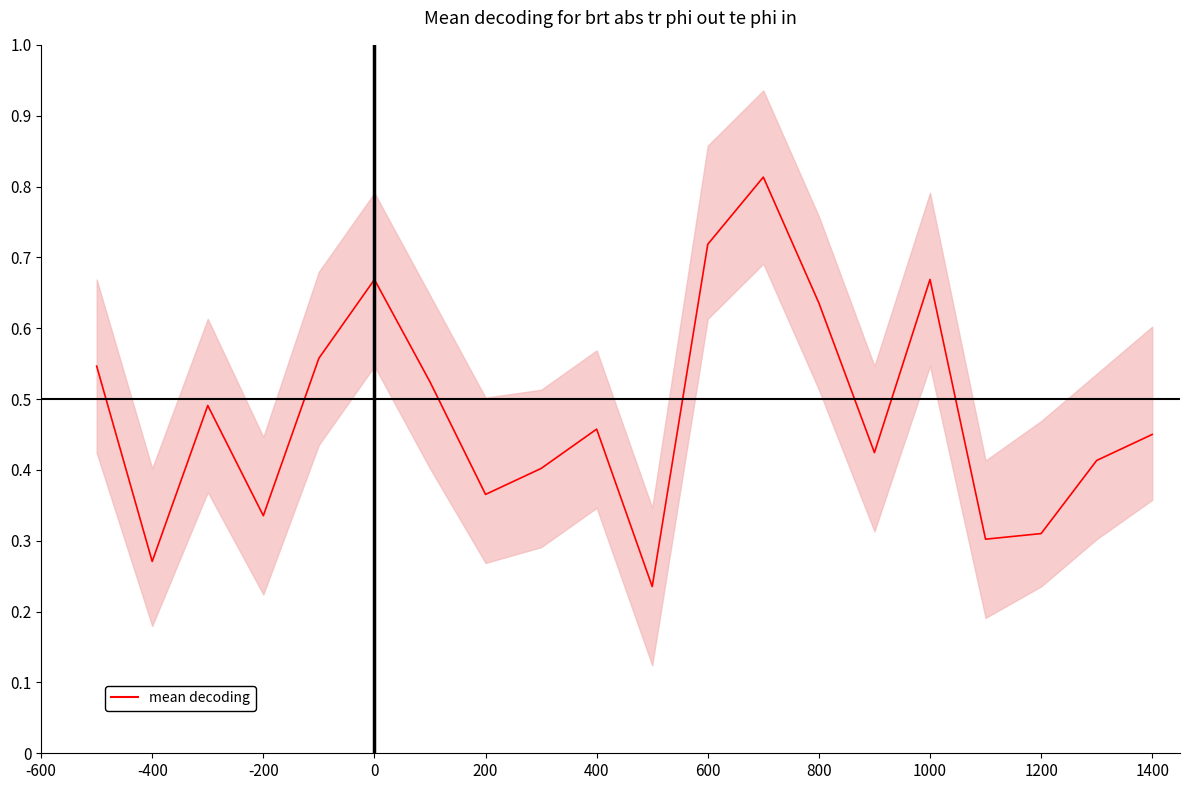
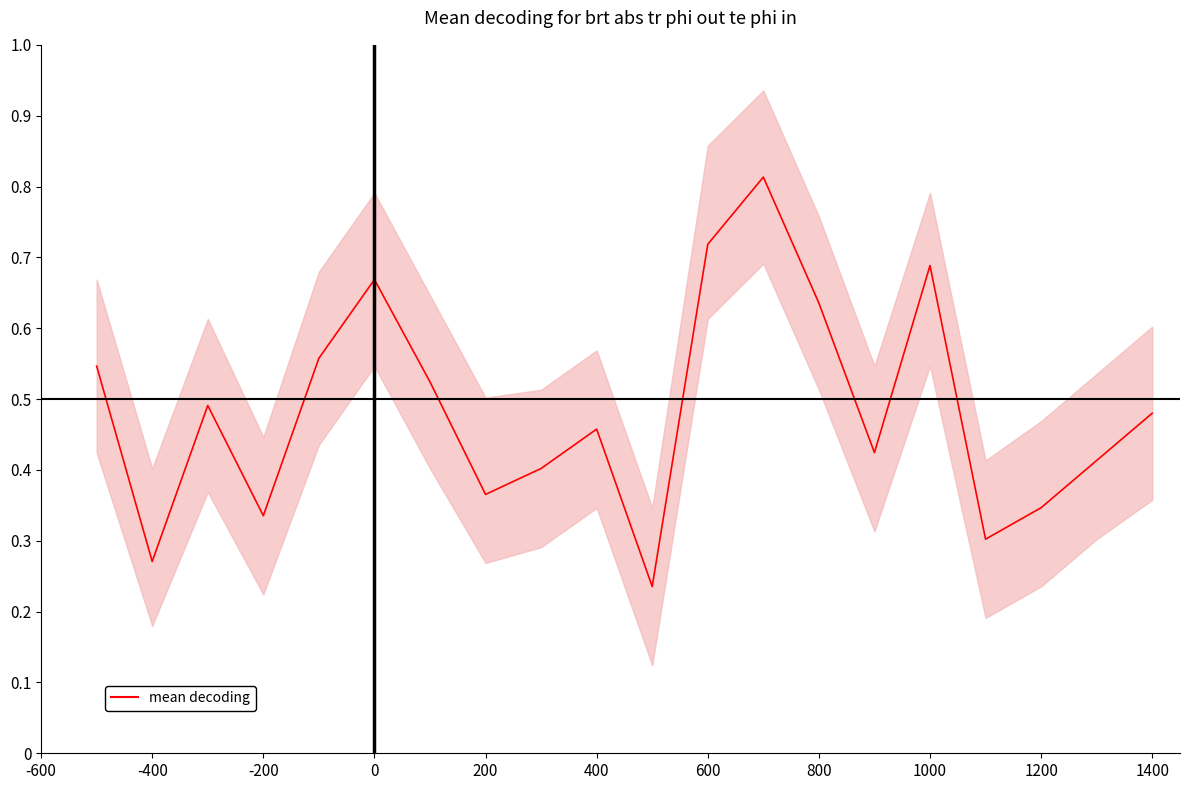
mean decoding, 1000: 0.67 -> 0.69
mean decoding, 1200: 0.31 -> 0.35
mean decoding, 1400: 0.45 -> 0.48
